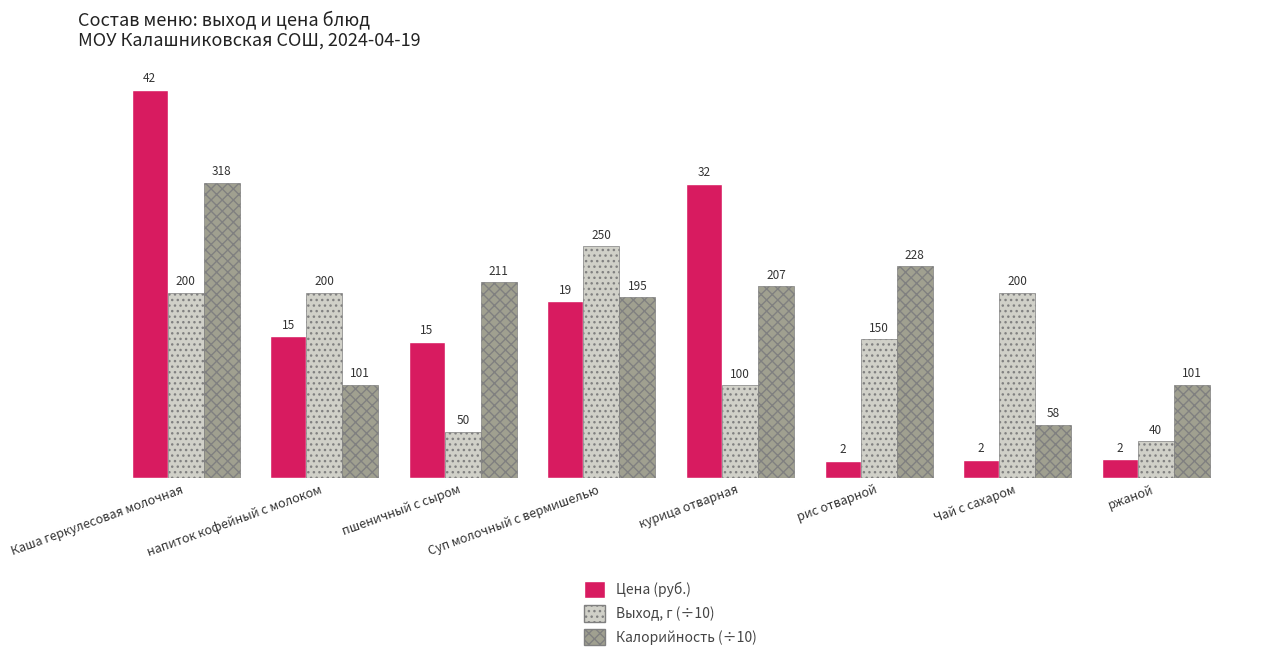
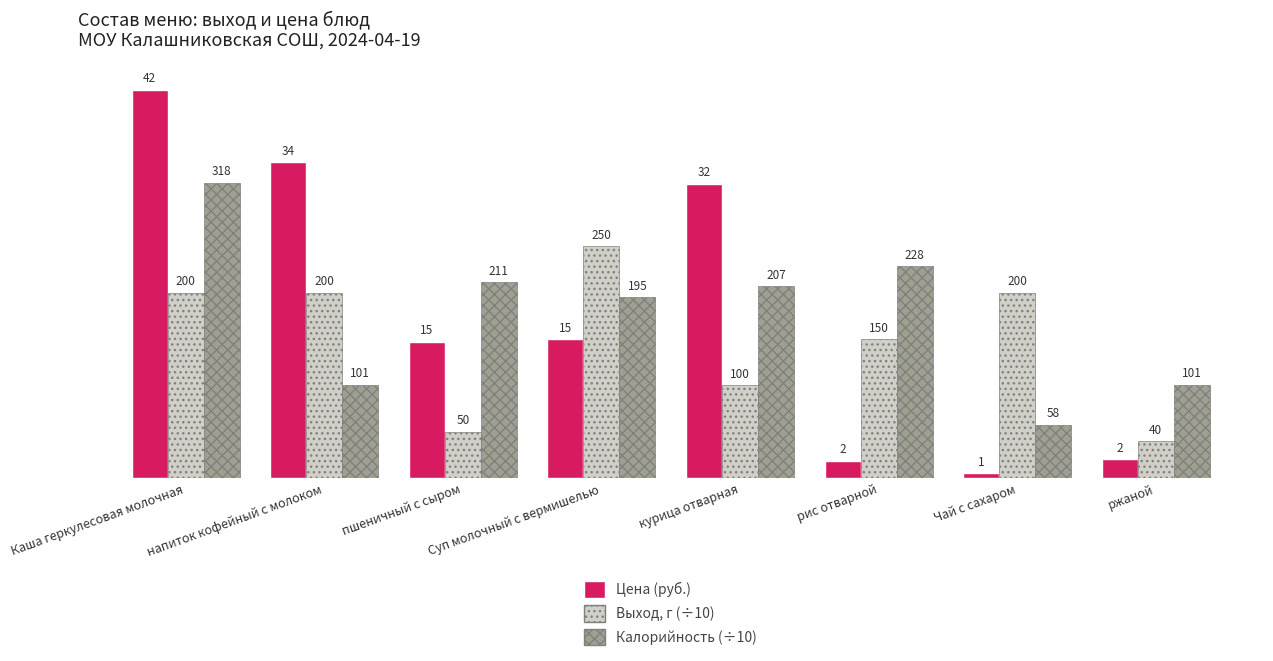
Цена (руб.), напиток кофейный с молоком: 15 -> 34
Цена (руб.), Суп молочный с вермишелью: 19 -> 15
Цена (руб.), Чай с сахаром: 2 -> 1
